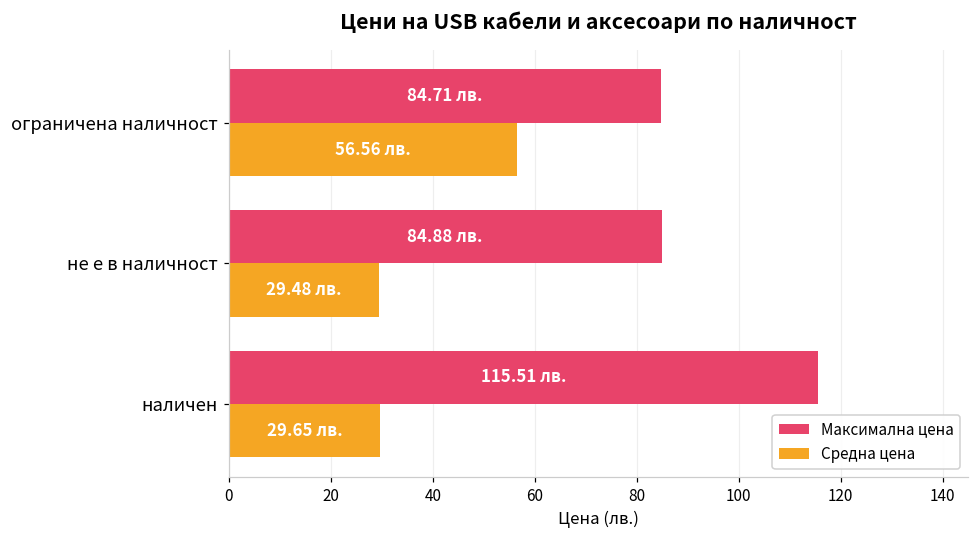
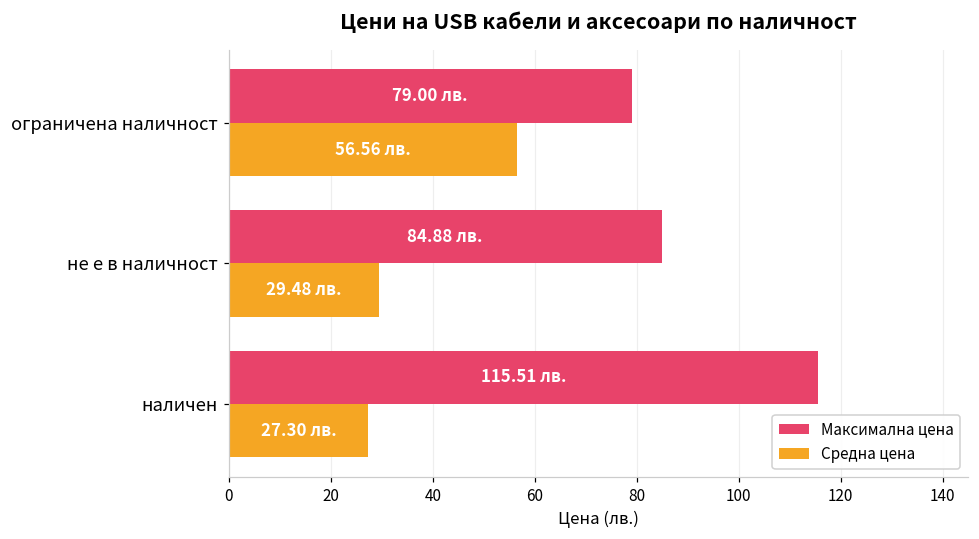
Максимална цена, ограничена наличност: 84.71 -> 79.00
Средна цена, наличен: 29.65 -> 27.30
